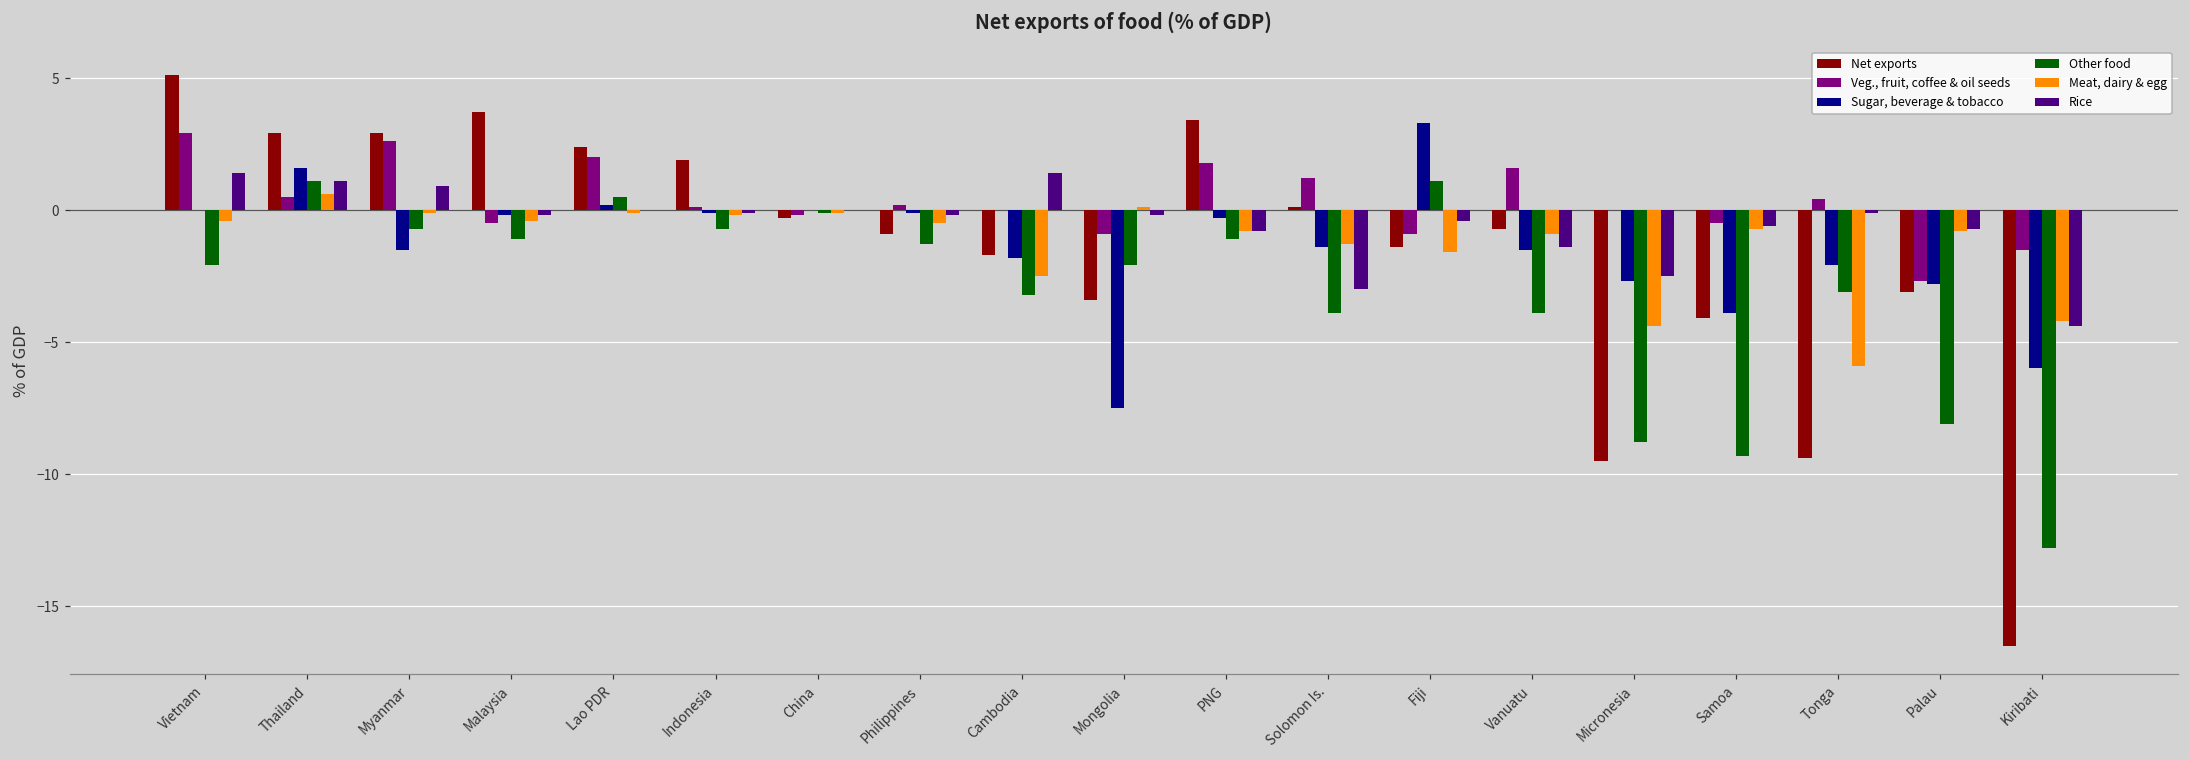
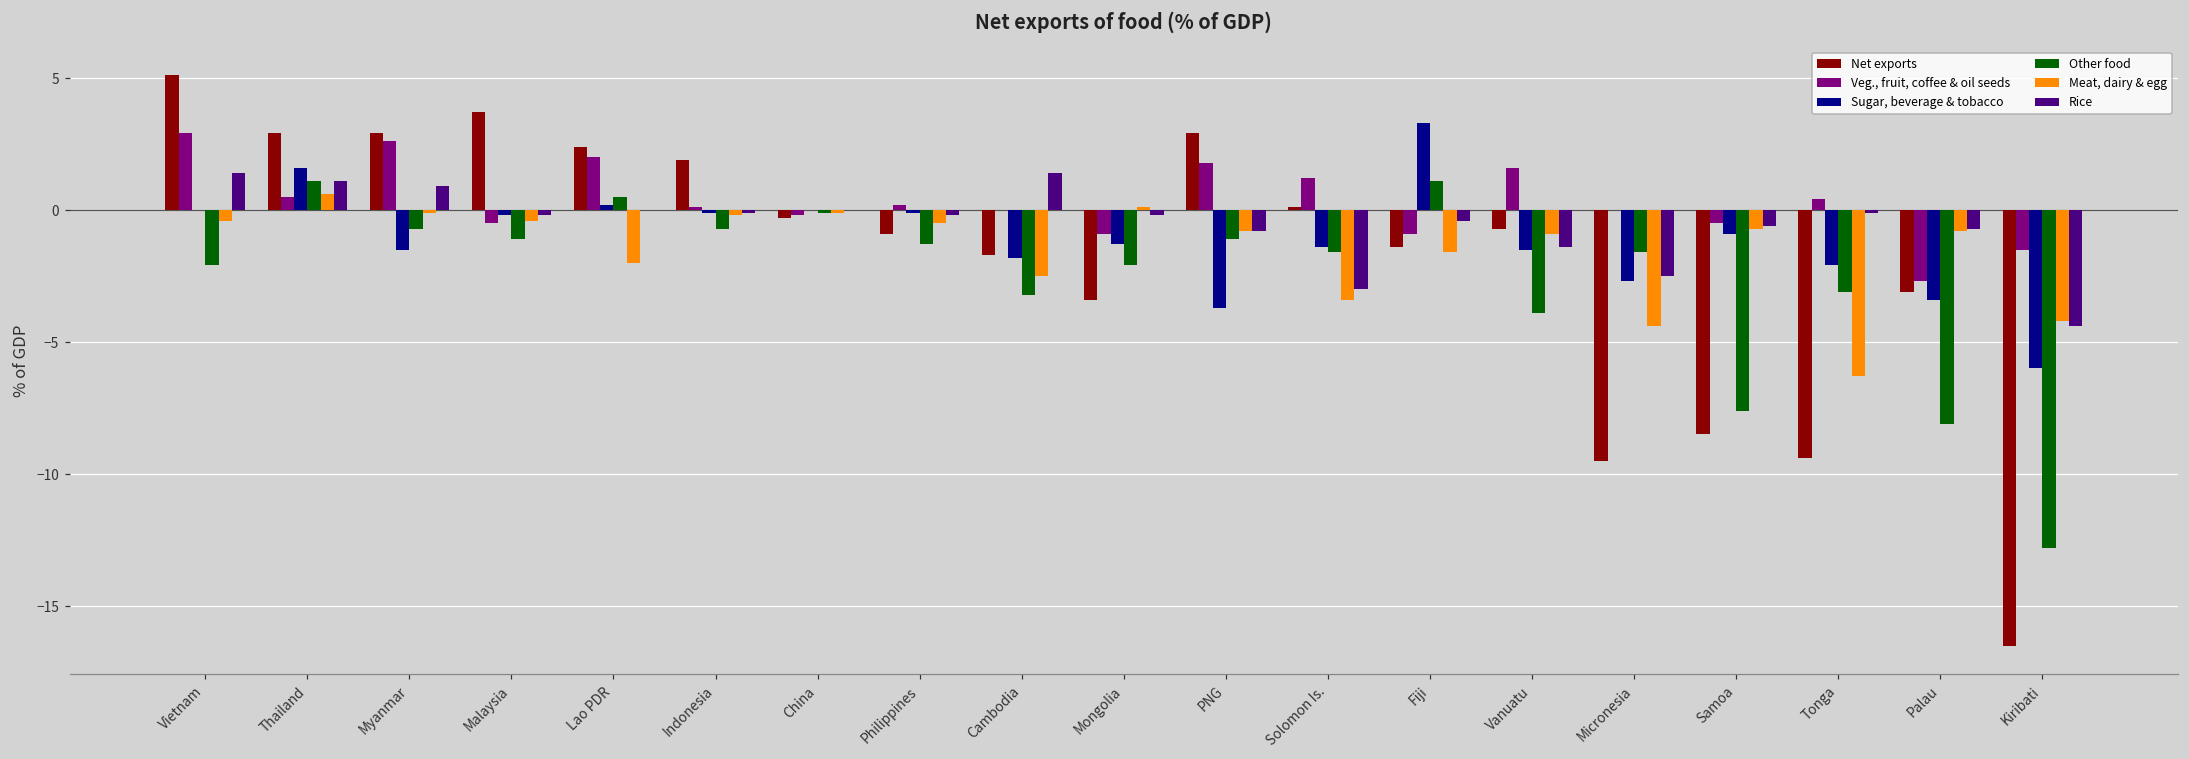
Meat, dairy & egg, Lao PDR: -0.1 -> -2.0
Sugar, beverage & tobacco, Mongolia: -7.5 -> -1.3
Net exports, PNG: 3.4 -> 2.9
Sugar, beverage & tobacco, PNG: -0.3 -> -3.7
Other food, Solomon Is.: -3.9 -> -1.6
Meat, dairy & egg, Solomon Is.: -1.3 -> -3.4
Other food, Micronesia: -8.8 -> -1.6
Net exports, Samoa: -4.1 -> -8.5
Sugar, beverage & tobacco, Samoa: -3.9 -> -0.9
Other food, Samoa: -9.3 -> -7.6
Meat, dairy & egg, Tonga: -5.9 -> -6.3
Sugar, beverage & tobacco, Palau: -2.8 -> -3.4
